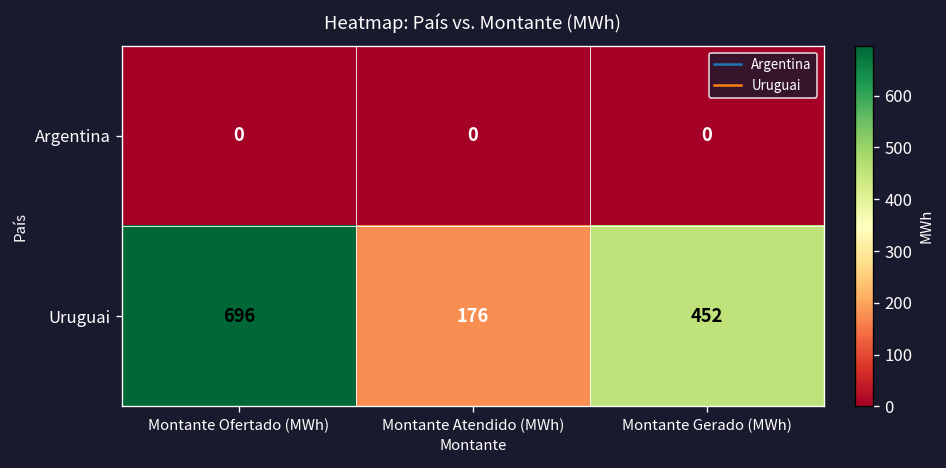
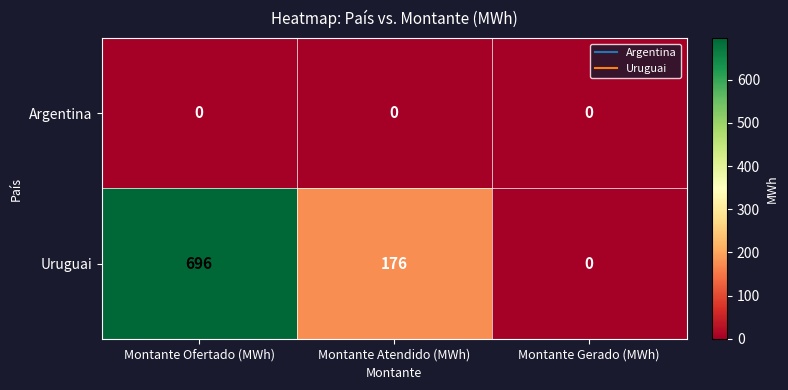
Uruguai, Montante Gerado (MWh): 452 -> 0
